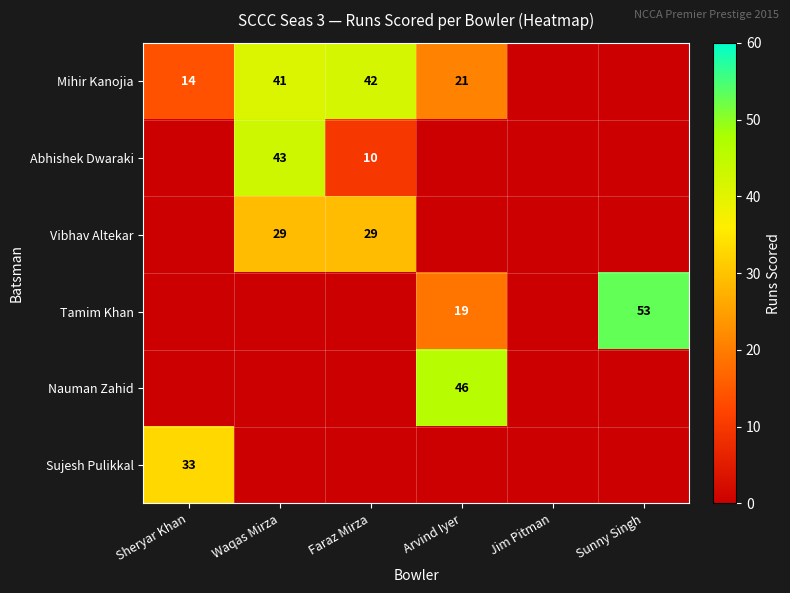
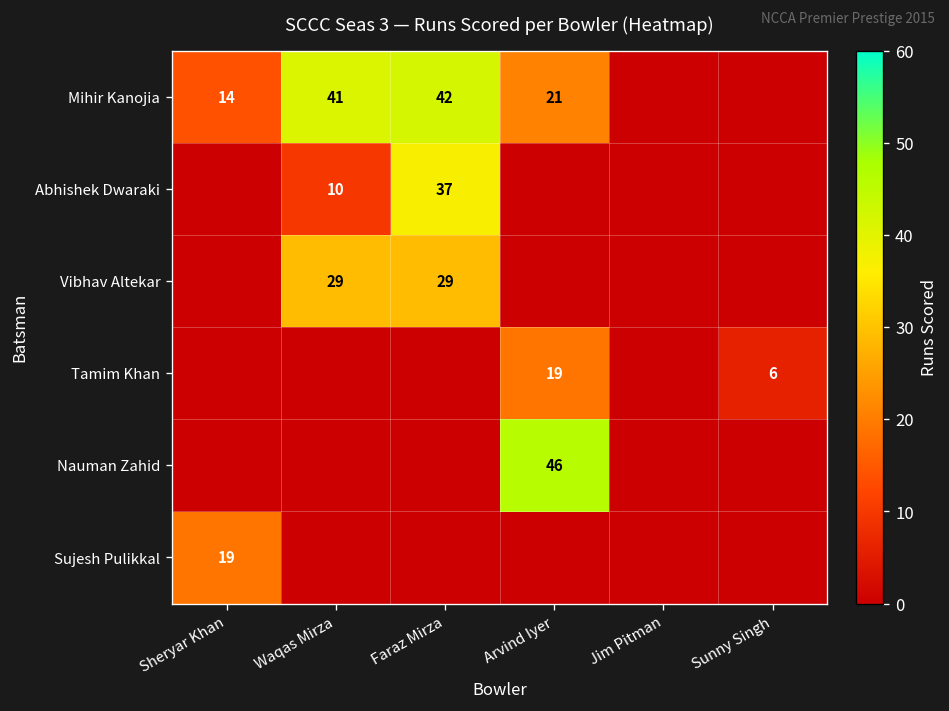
Abhishek Dwaraki, Waqas Mirza: 43 -> 10
Abhishek Dwaraki, Faraz Mirza: 10 -> 37
Tamim Khan, Sunny Singh: 53 -> 6
Sujesh Pulikkal, Sheryar Khan: 33 -> 19
